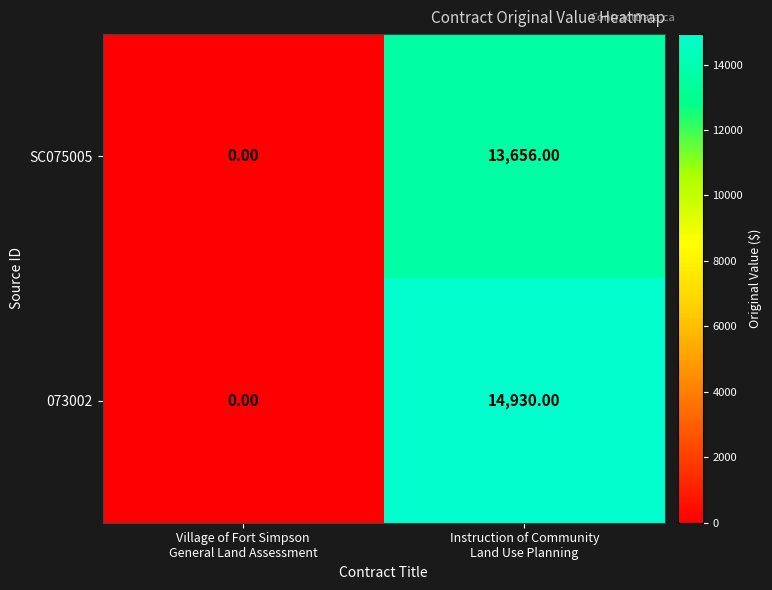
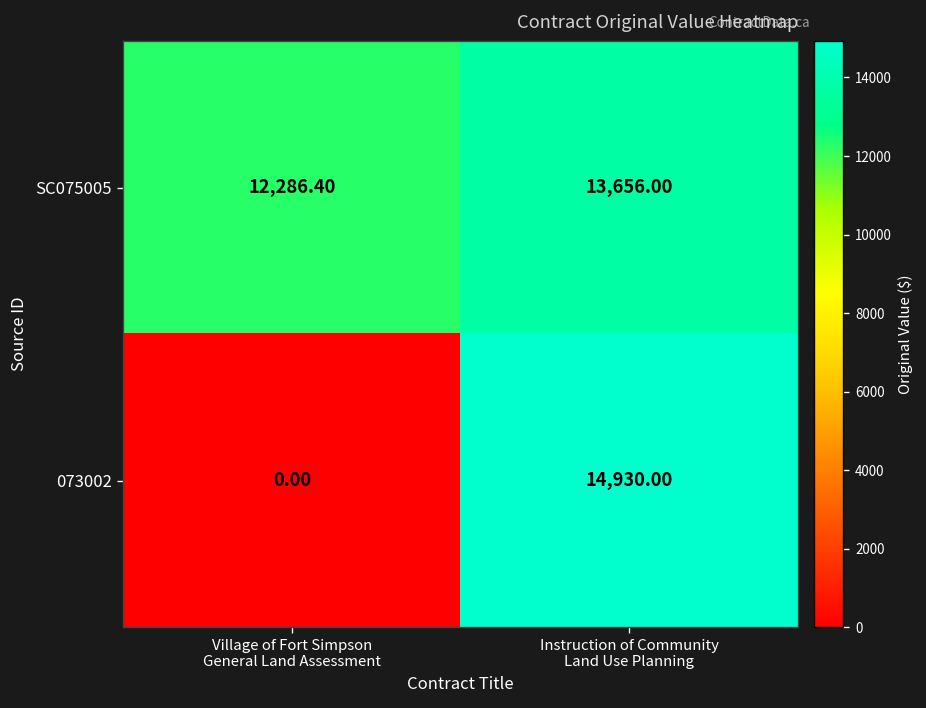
SC075005, Village of Fort Simpson General Land Assessment: 0.00 -> 12,286.40
